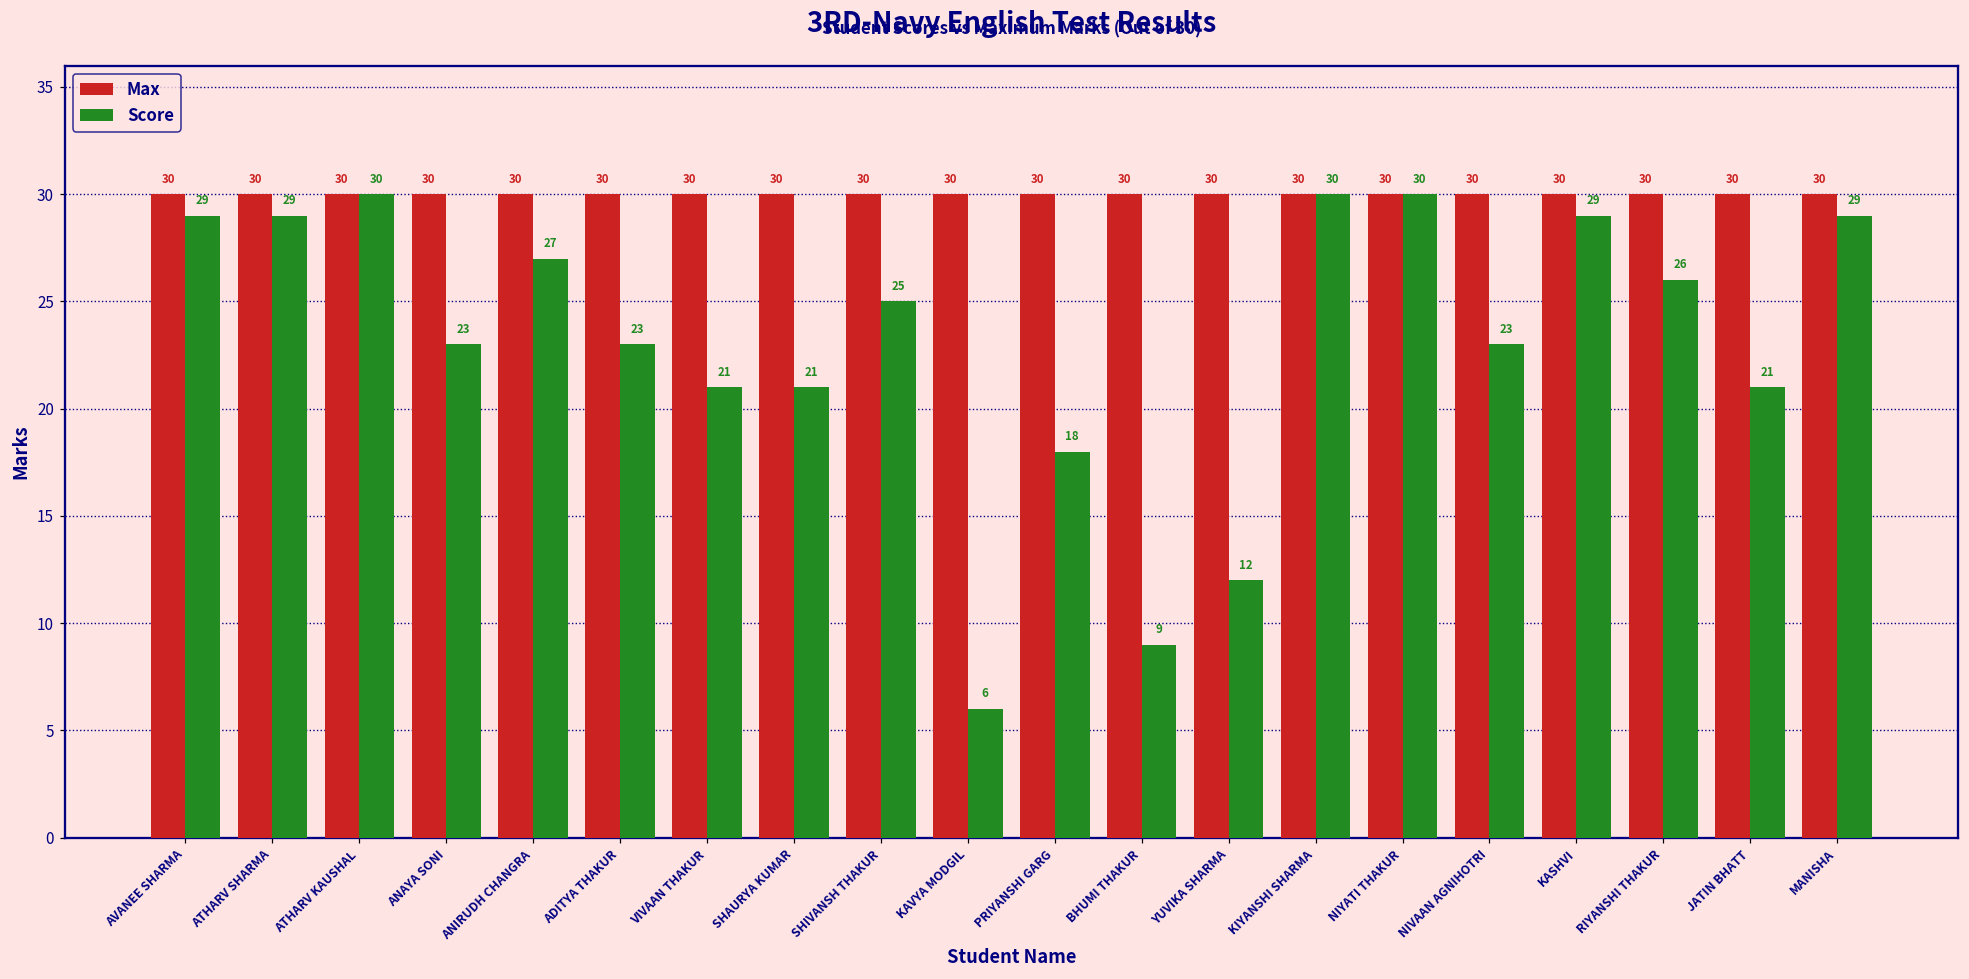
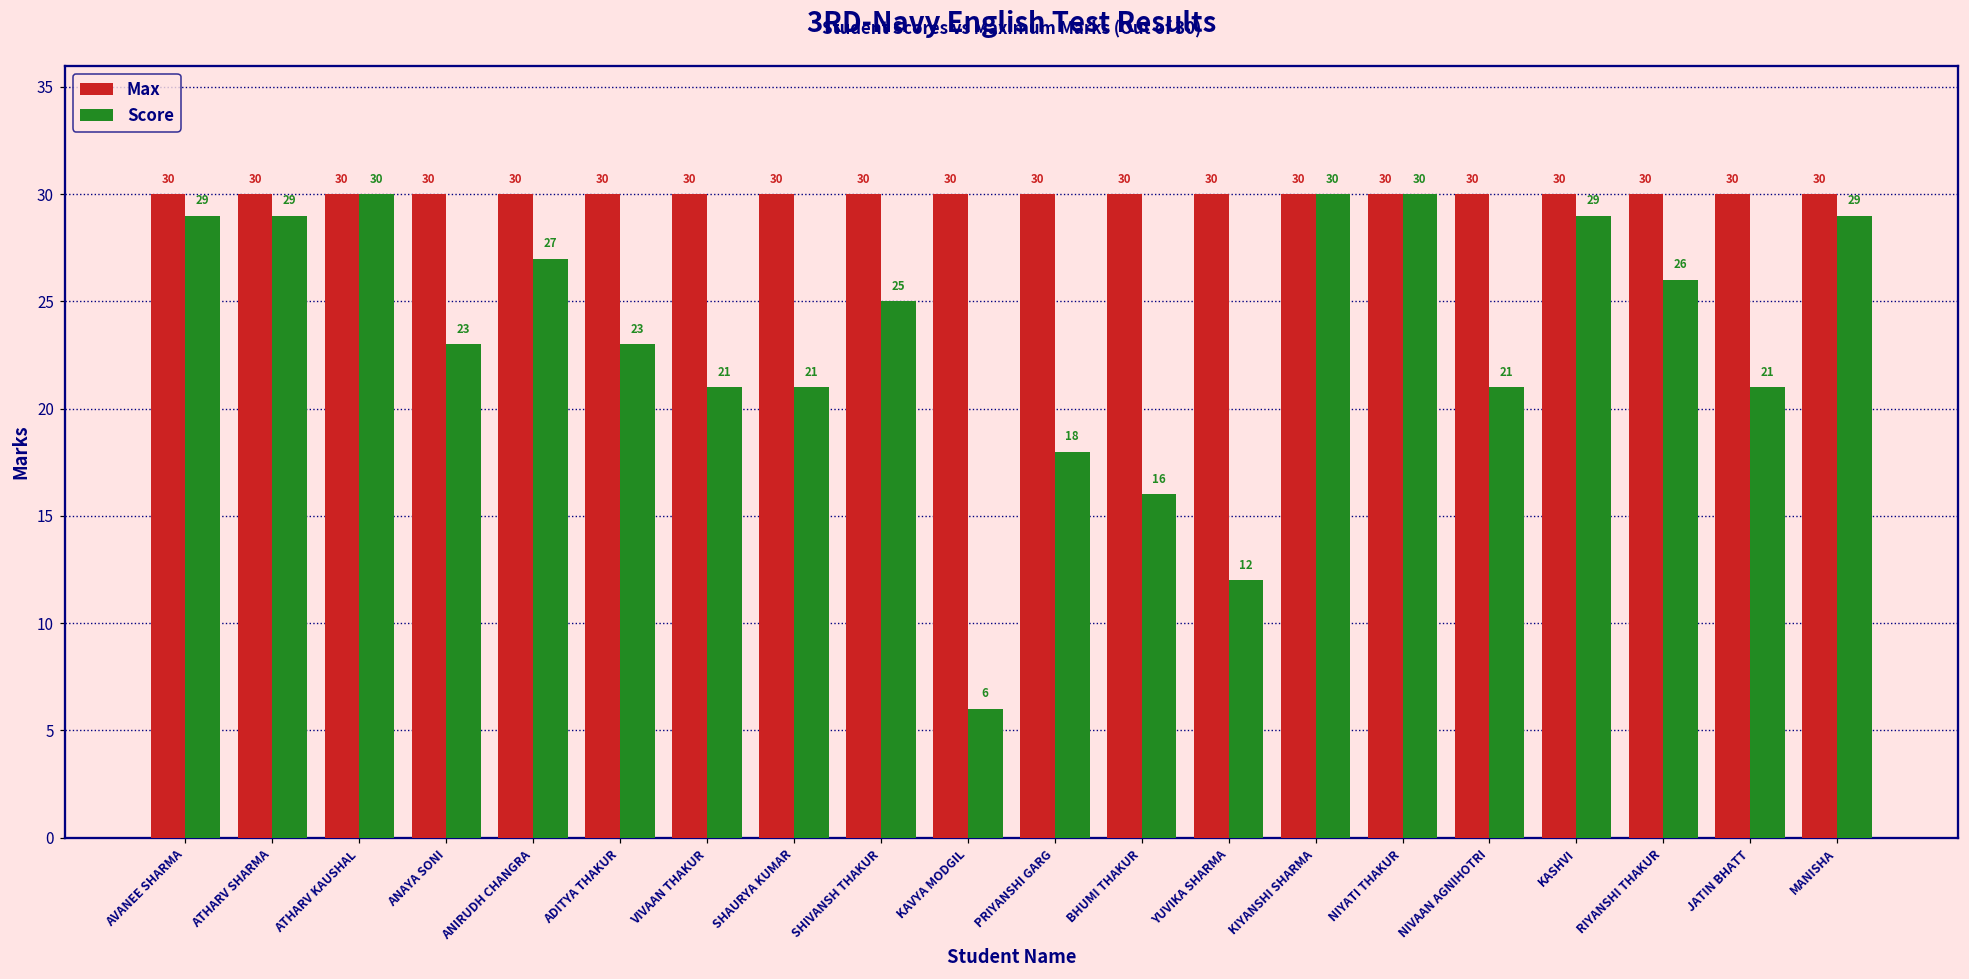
Score, BHUMI THAKUR: 9 -> 16
Score, NIVAAN AGNIHOTRI: 23 -> 21
